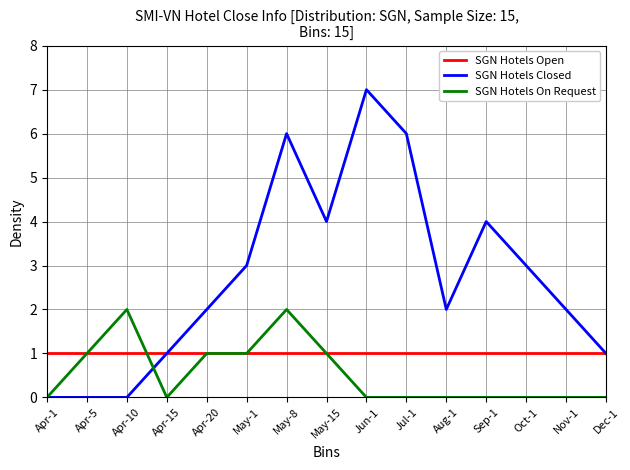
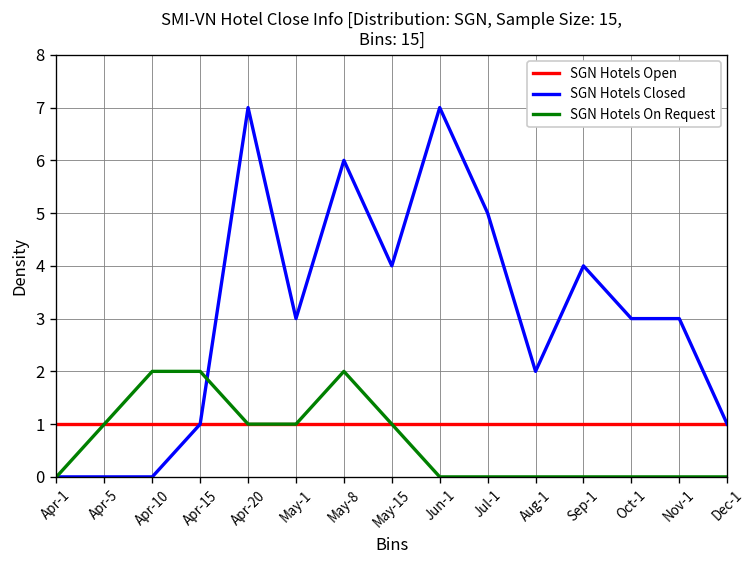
SGN Hotels On Request, Apr-15: 0 -> 2
SGN Hotels Closed, Apr-20: 2 -> 7
SGN Hotels Closed, Jul-1: 6 -> 5
SGN Hotels Closed, Nov-1: 2 -> 3
